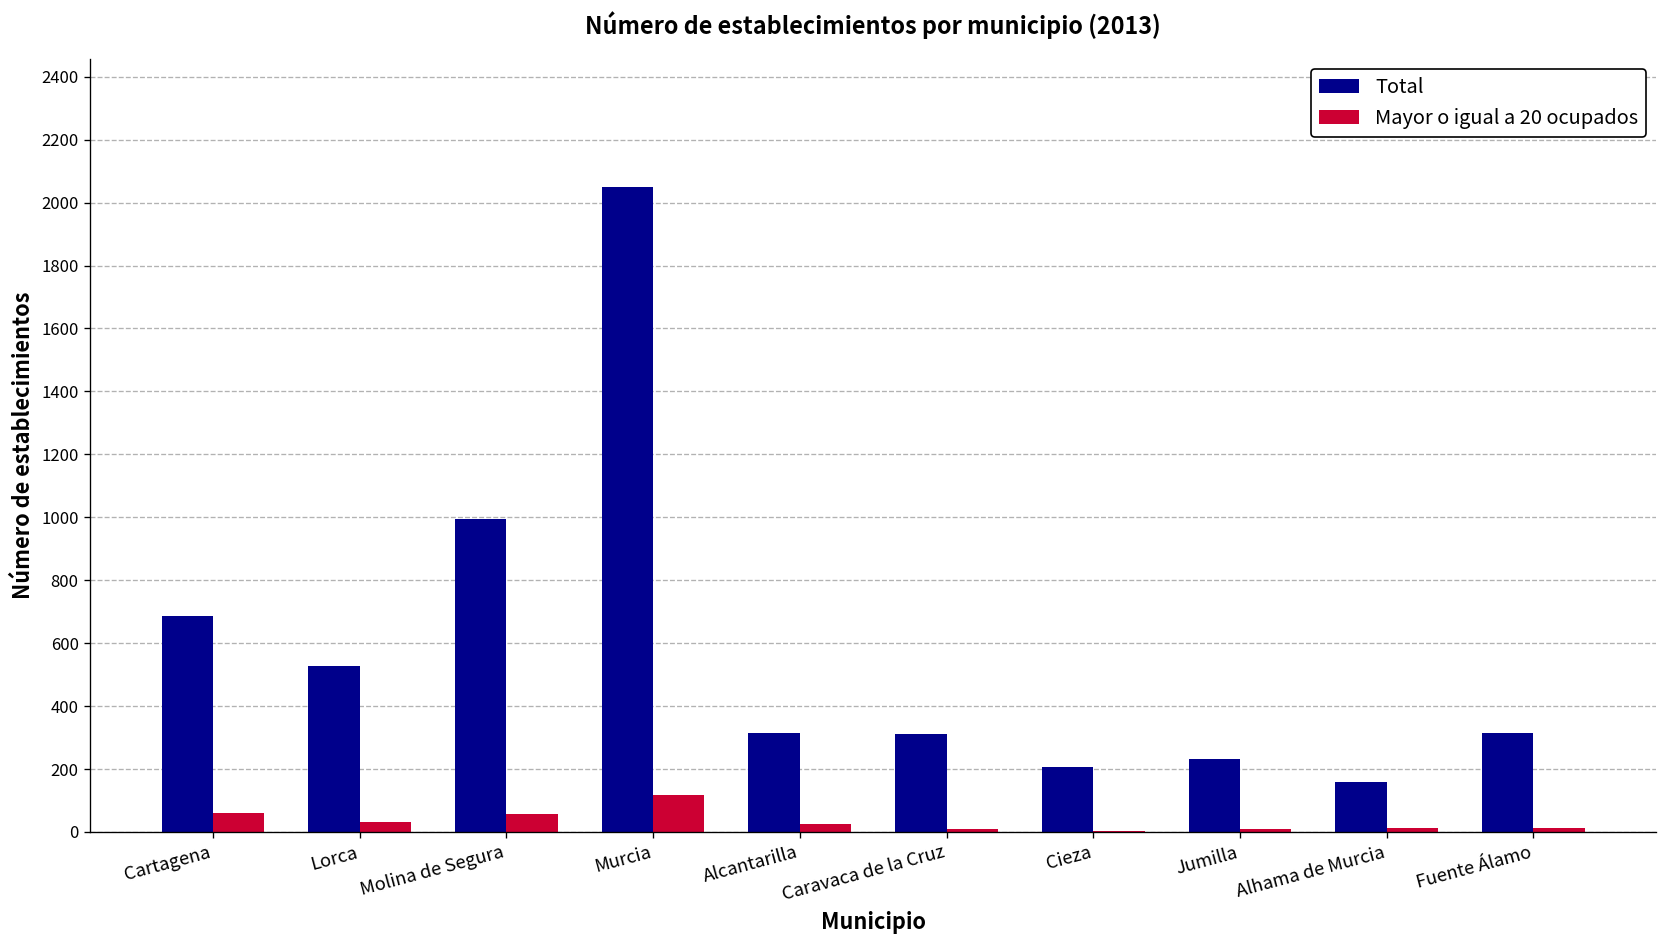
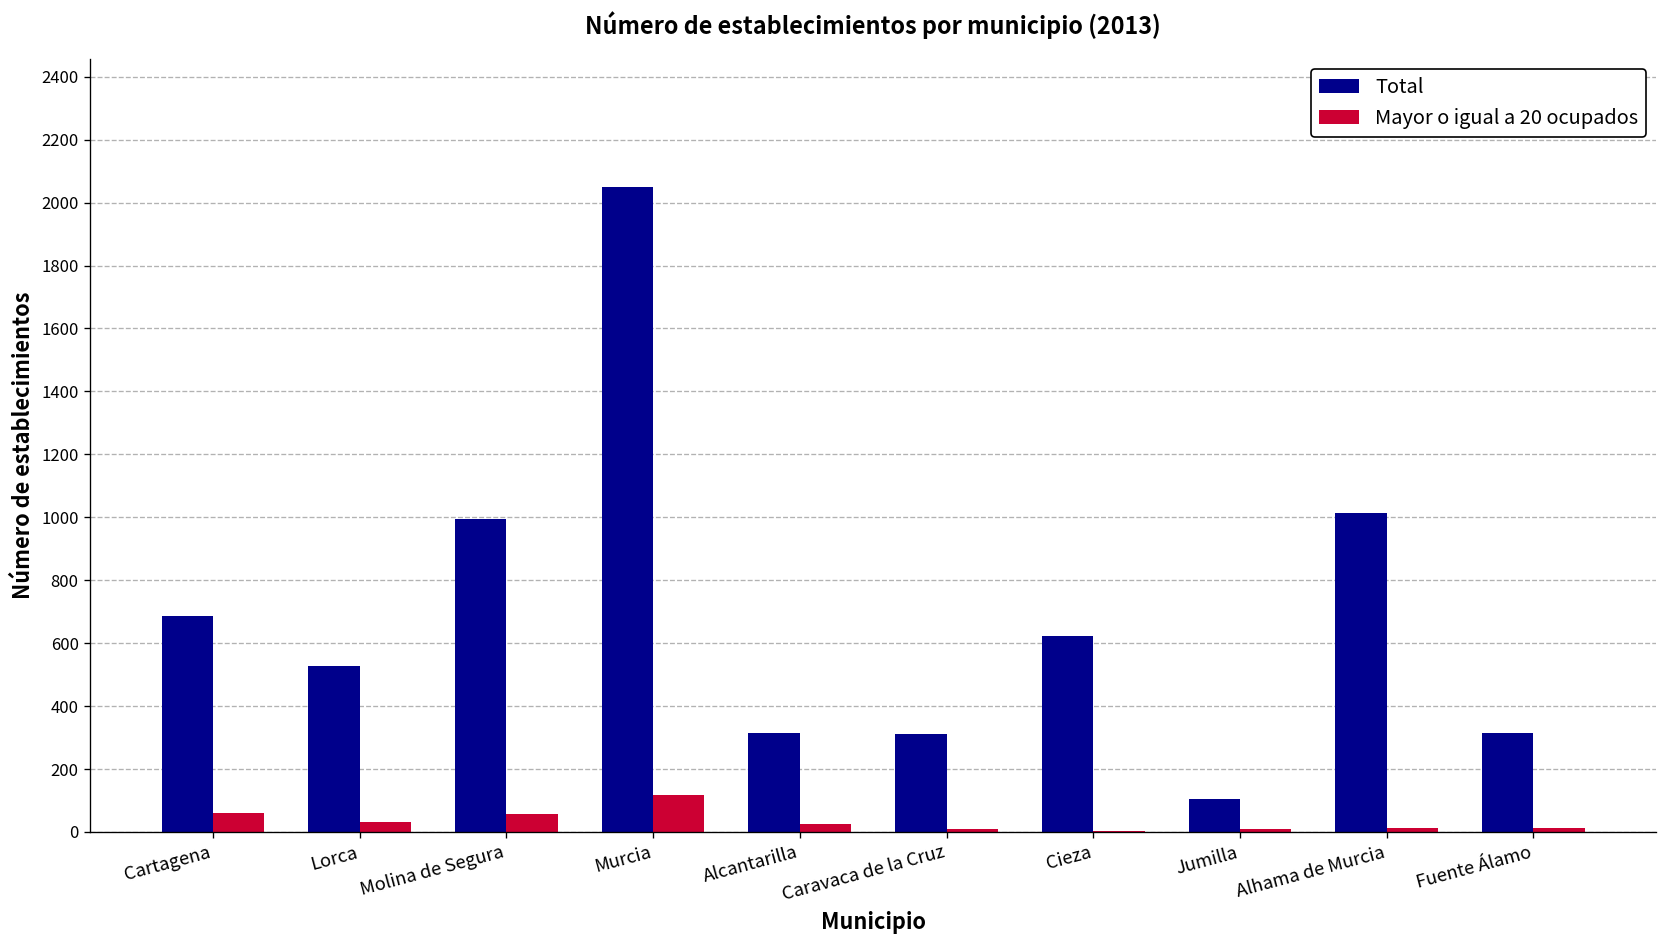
Total, Cieza: 210 -> 620
Total, Jumilla: 230 -> 100
Total, Alhama de Murcia: 160 -> 1020
